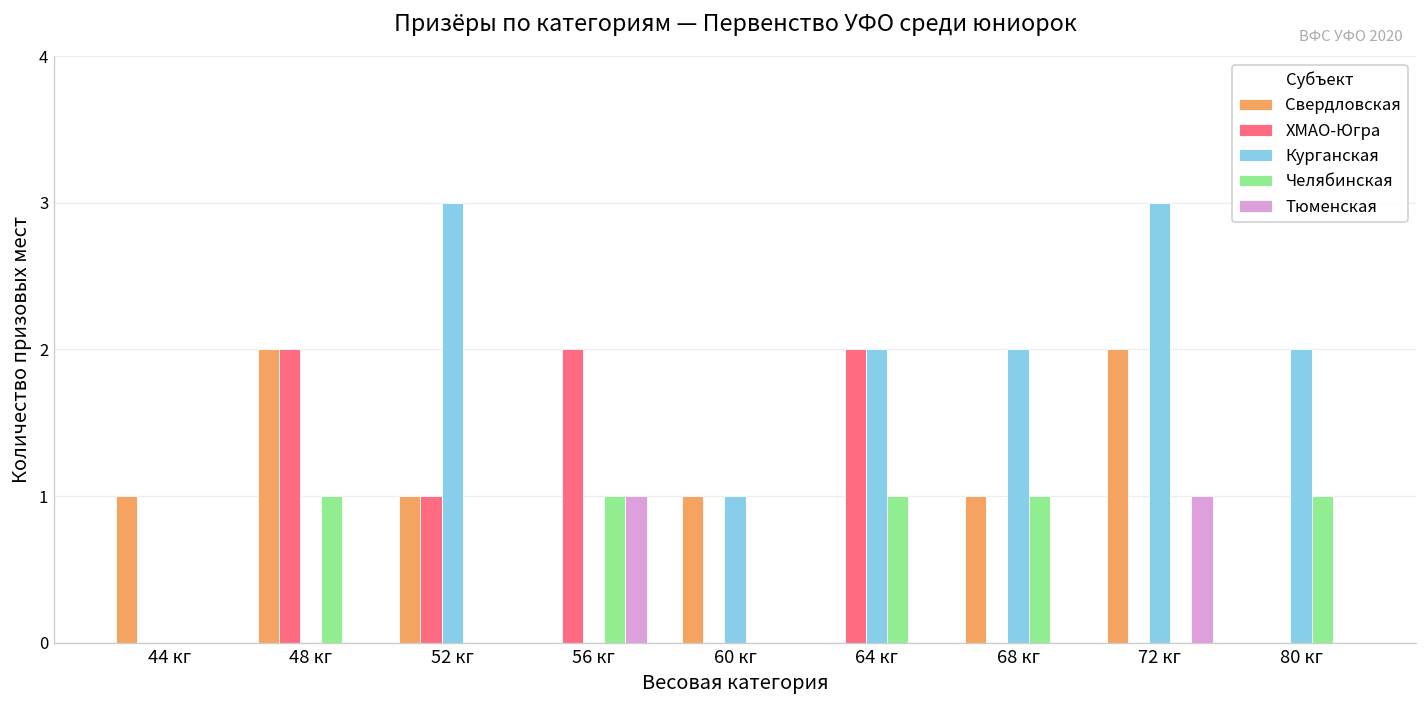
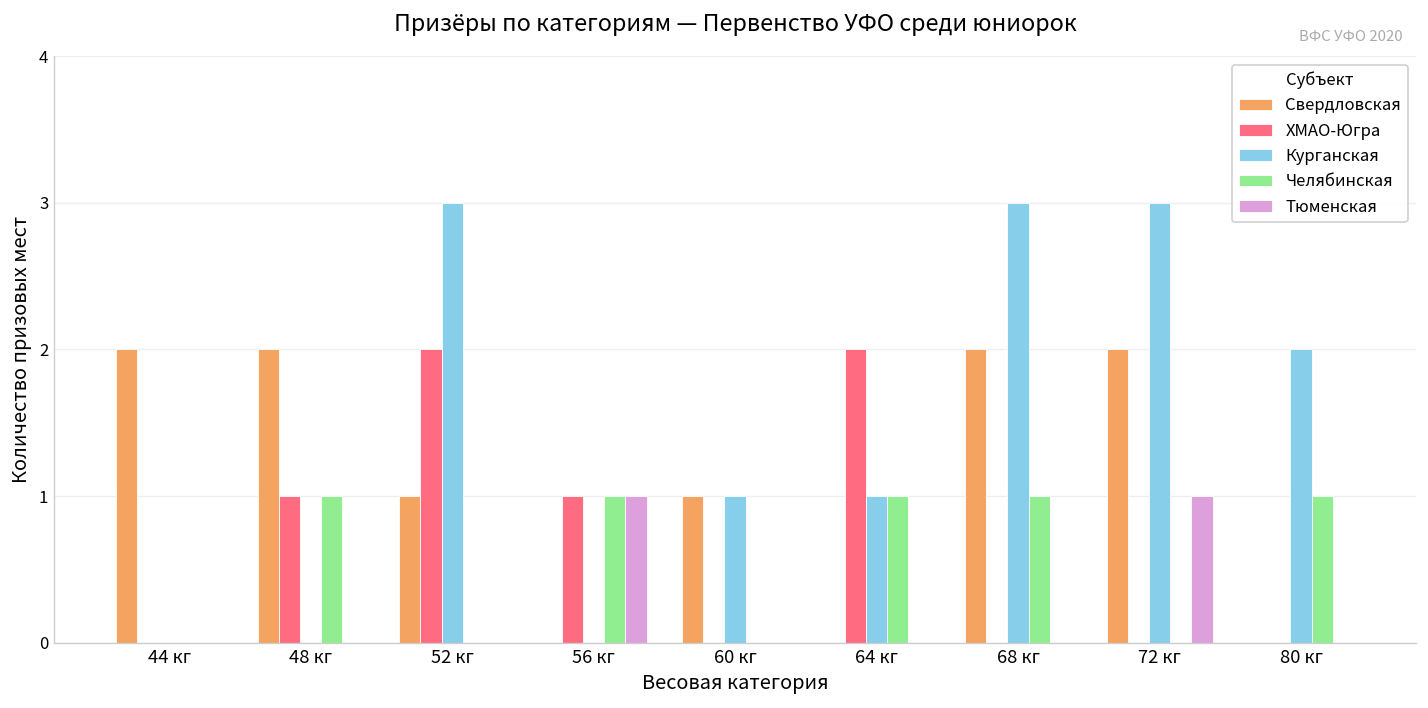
Свердловская, 44 кг: 1 -> 2
ХМАО-Югра, 48 кг: 2 -> 1
ХМАО-Югра, 52 кг: 1 -> 2
ХМАО-Югра, 56 кг: 2 -> 1
Курганская, 64 кг: 2 -> 1
Свердловская, 68 кг: 1 -> 2
Курганская, 68 кг: 2 -> 3
